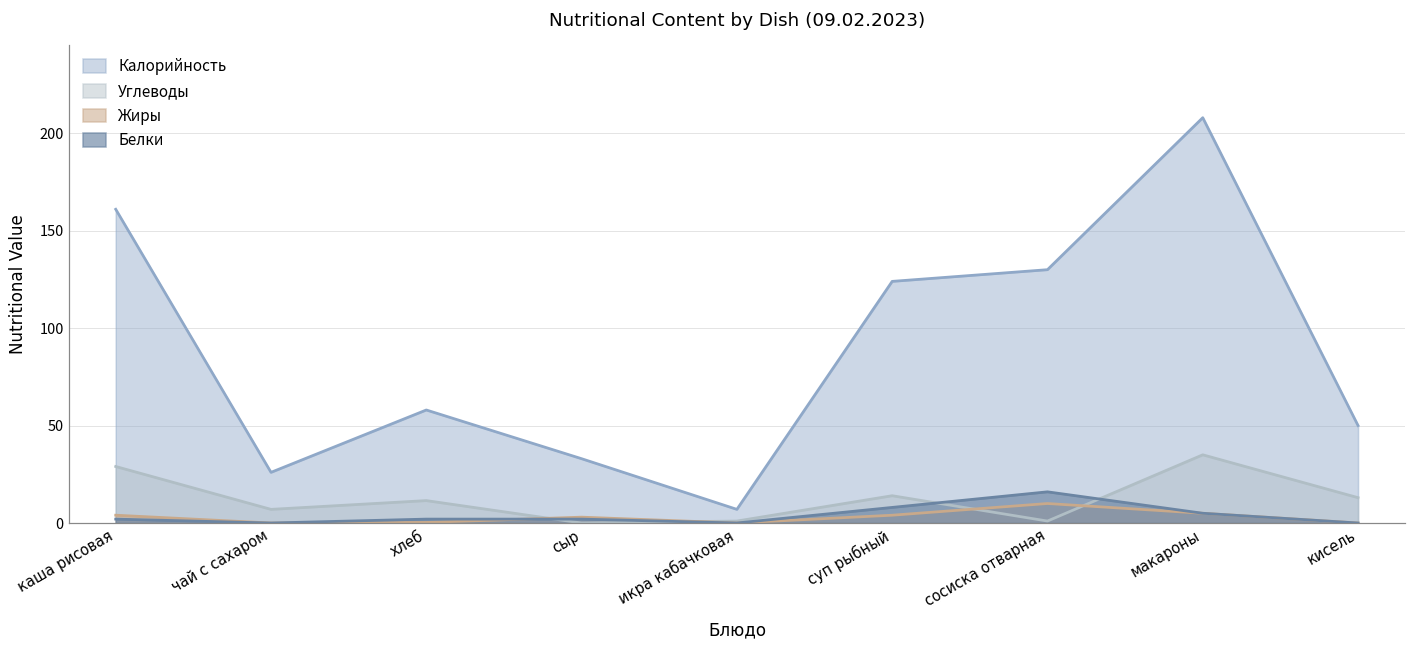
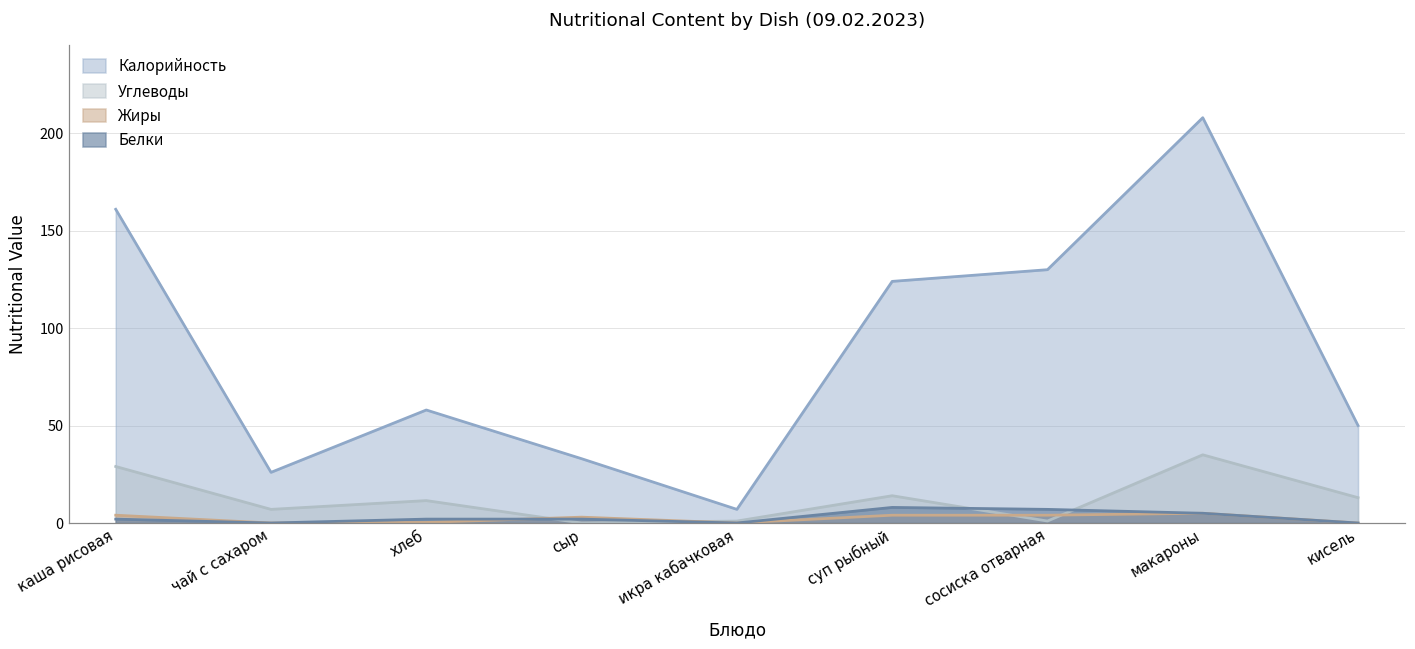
Жиры, сосиска отварная: 10 -> 4
Белки, сосиска отварная: 16 -> 7
